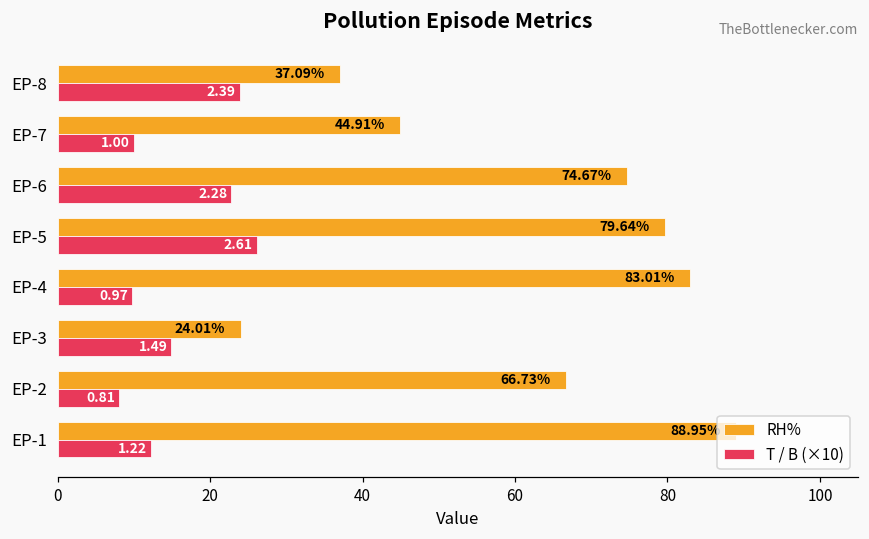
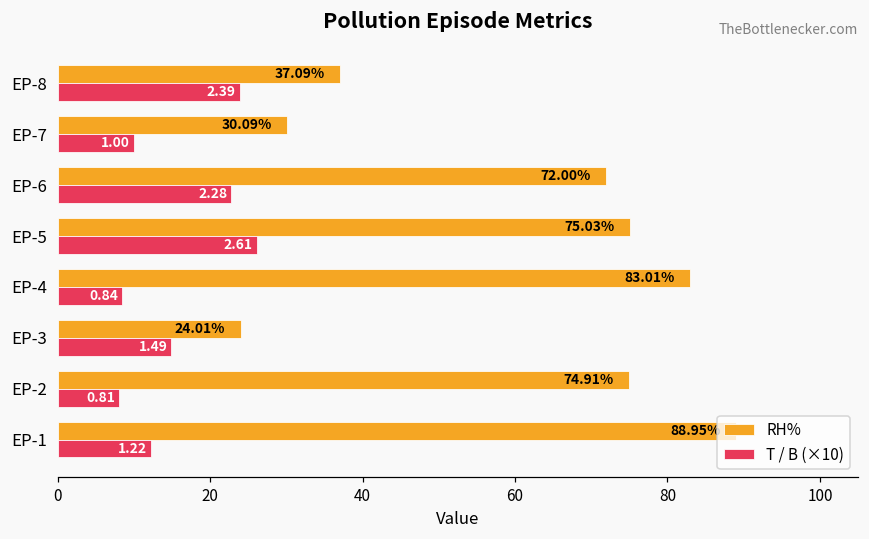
RH%, EP-7: 44.91% -> 30.09%
RH%, EP-6: 74.67% -> 72.00%
RH%, EP-5: 79.64% -> 75.03%
T / B (×10), EP-4: 0.97 -> 0.84
RH%, EP-2: 66.73% -> 74.91%
